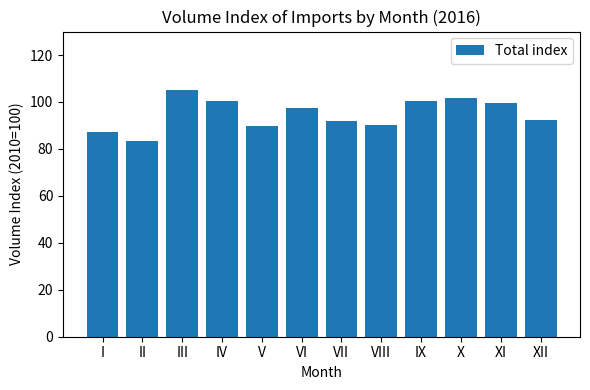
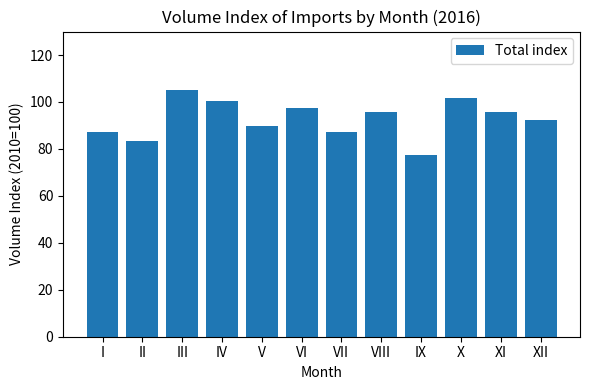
VII: 92 -> 87
VIII: 90 -> 96
IX: 101 -> 78
XI: 100 -> 96
